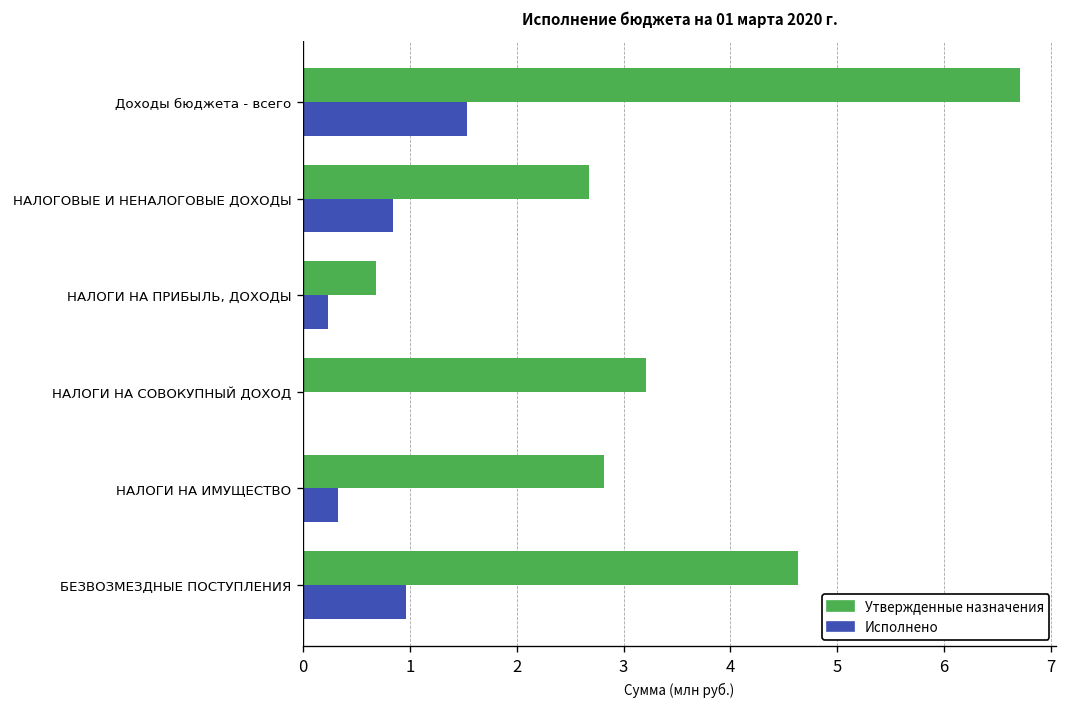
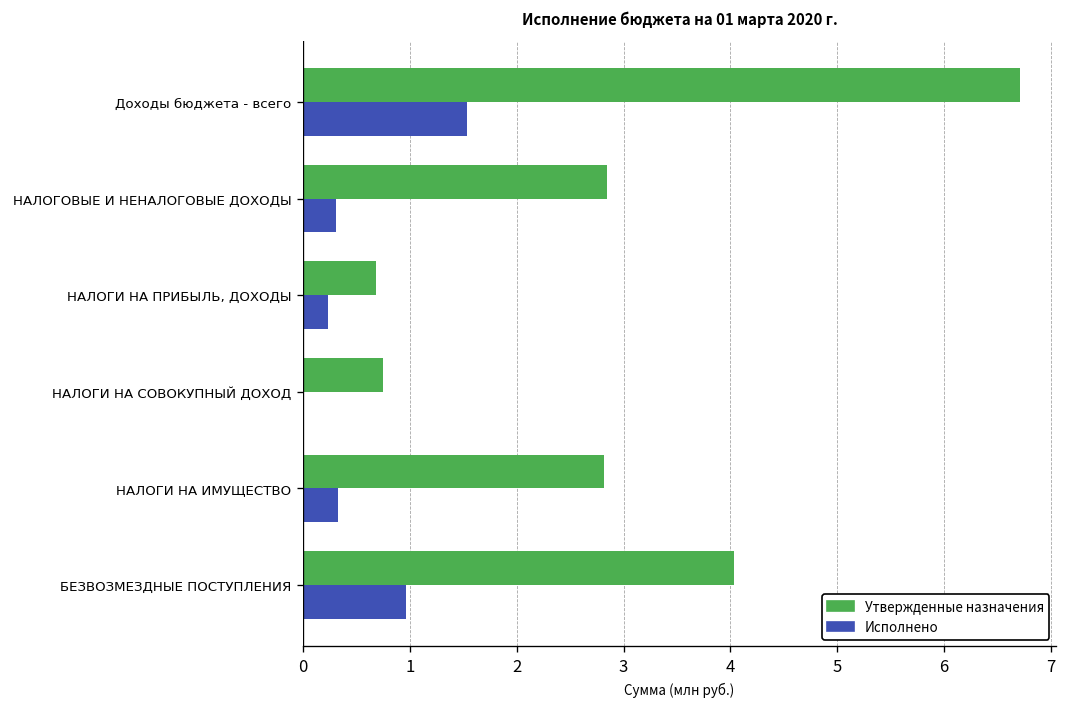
Утвержденные назначения, НАЛОГОВЫЕ И НЕНАЛОГОВЫЕ ДОХОДЫ: 2.7 -> 2.8
Исполнено, НАЛОГОВЫЕ И НЕНАЛОГОВЫЕ ДОХОДЫ: 0.8 -> 0.3
Утвержденные назначения, НАЛОГИ НА СОВОКУПНЫЙ ДОХОД: 3.2 -> 0.8
Утвержденные назначения, БЕЗВОЗМЕЗДНЫЕ ПОСТУПЛЕНИЯ: 4.6 -> 4.0
